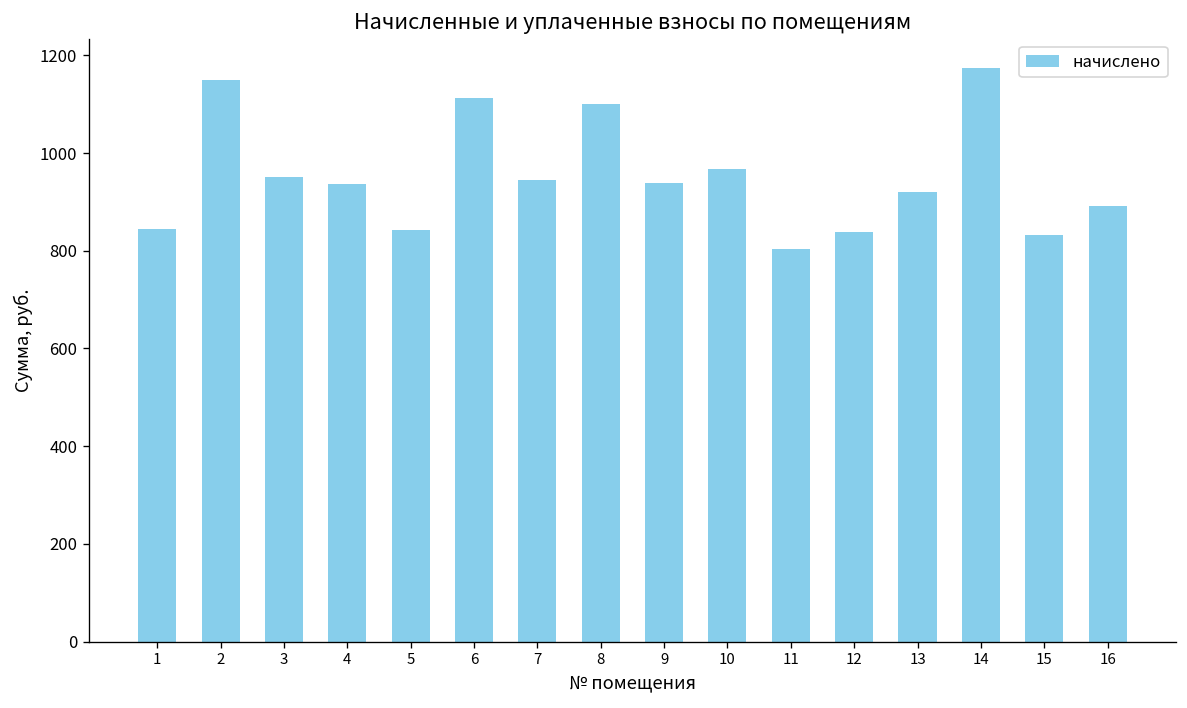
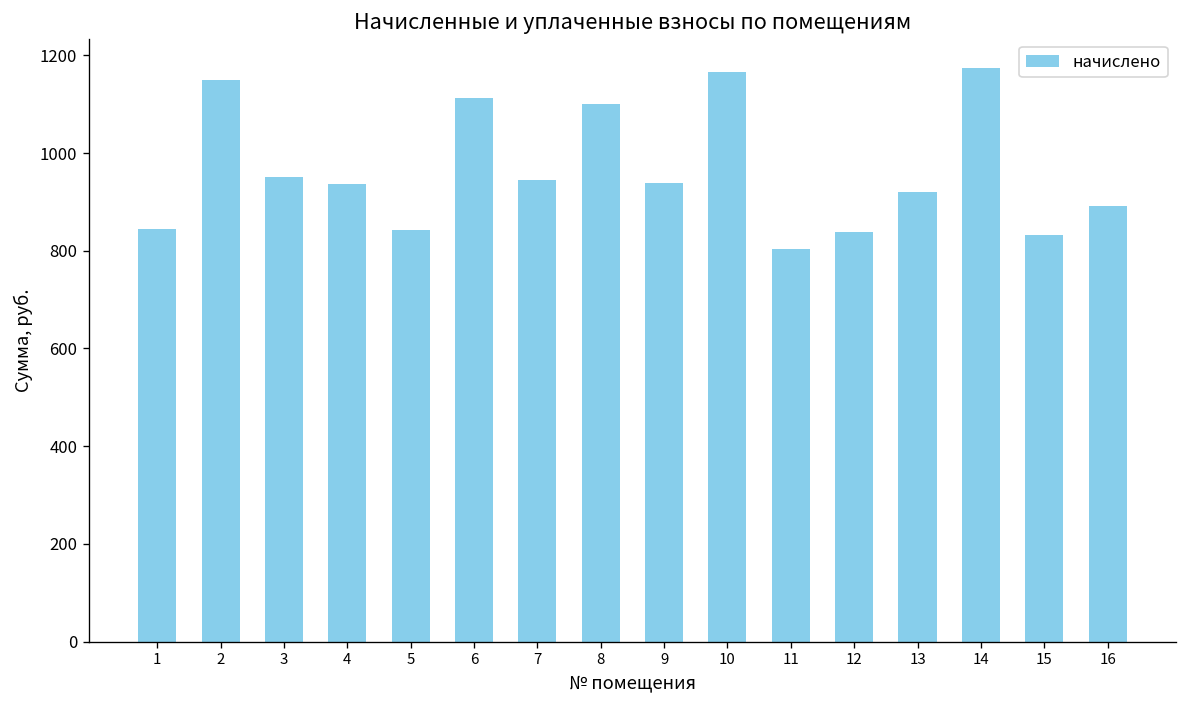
10: 970 -> 1170
